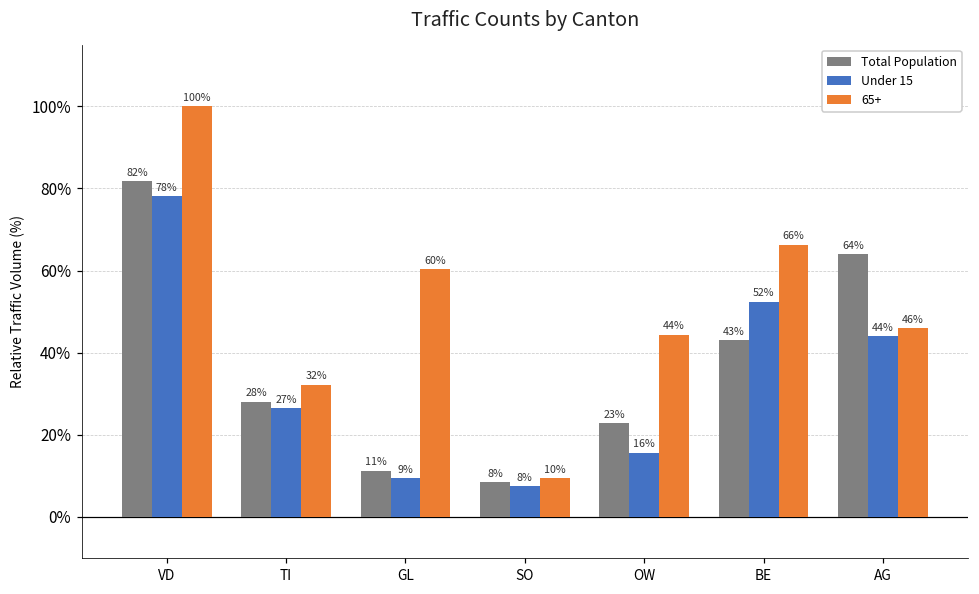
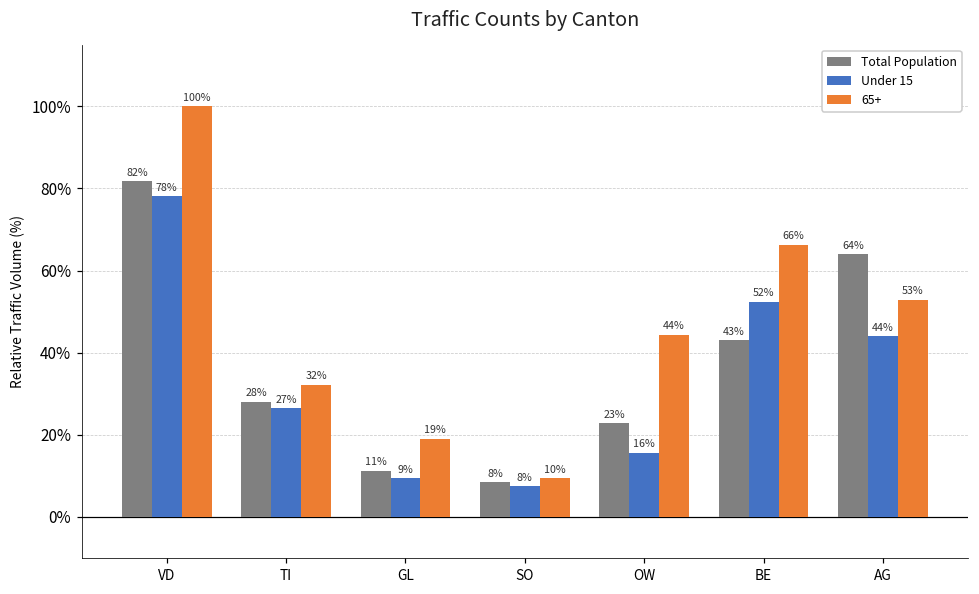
65+, GL: 60% -> 19%
65+, AG: 46% -> 53%
